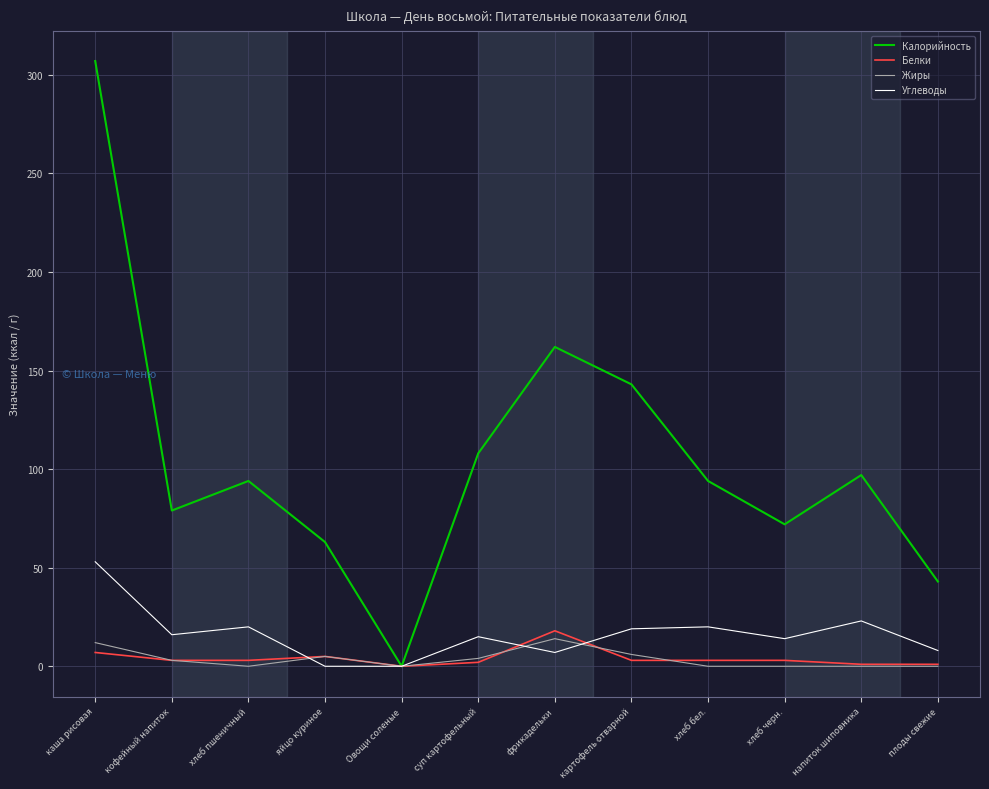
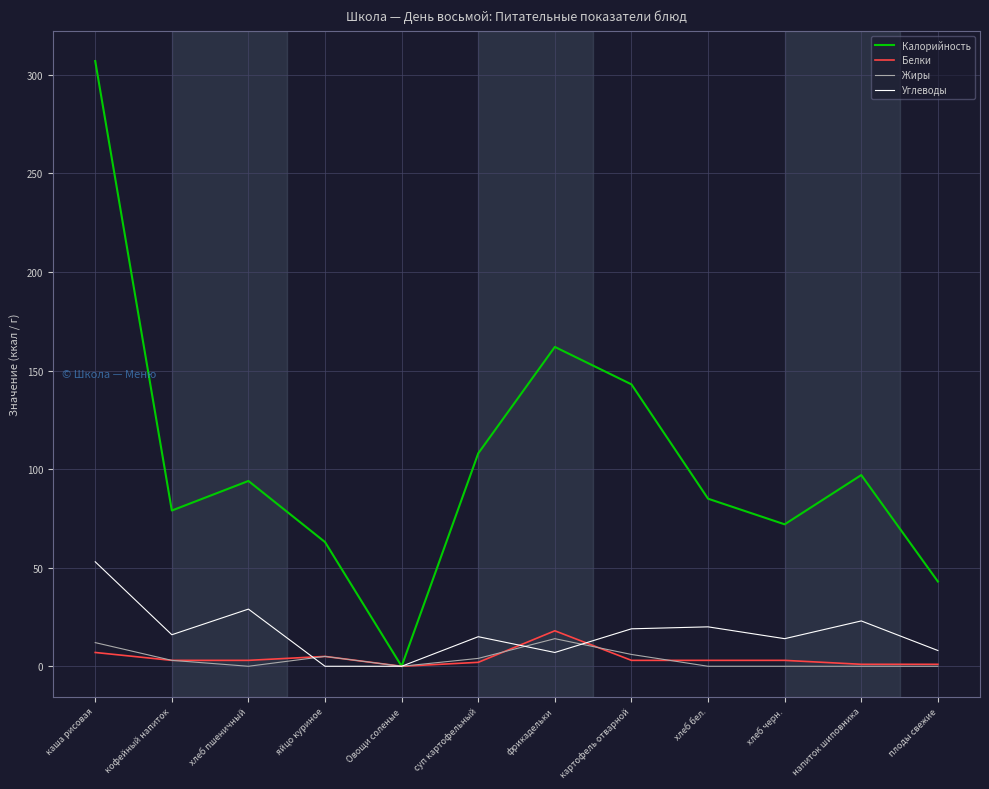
Углеводы, хлеб пшеничный: 20 -> 29
Калорийность, хлеб бел.: 94 -> 85
